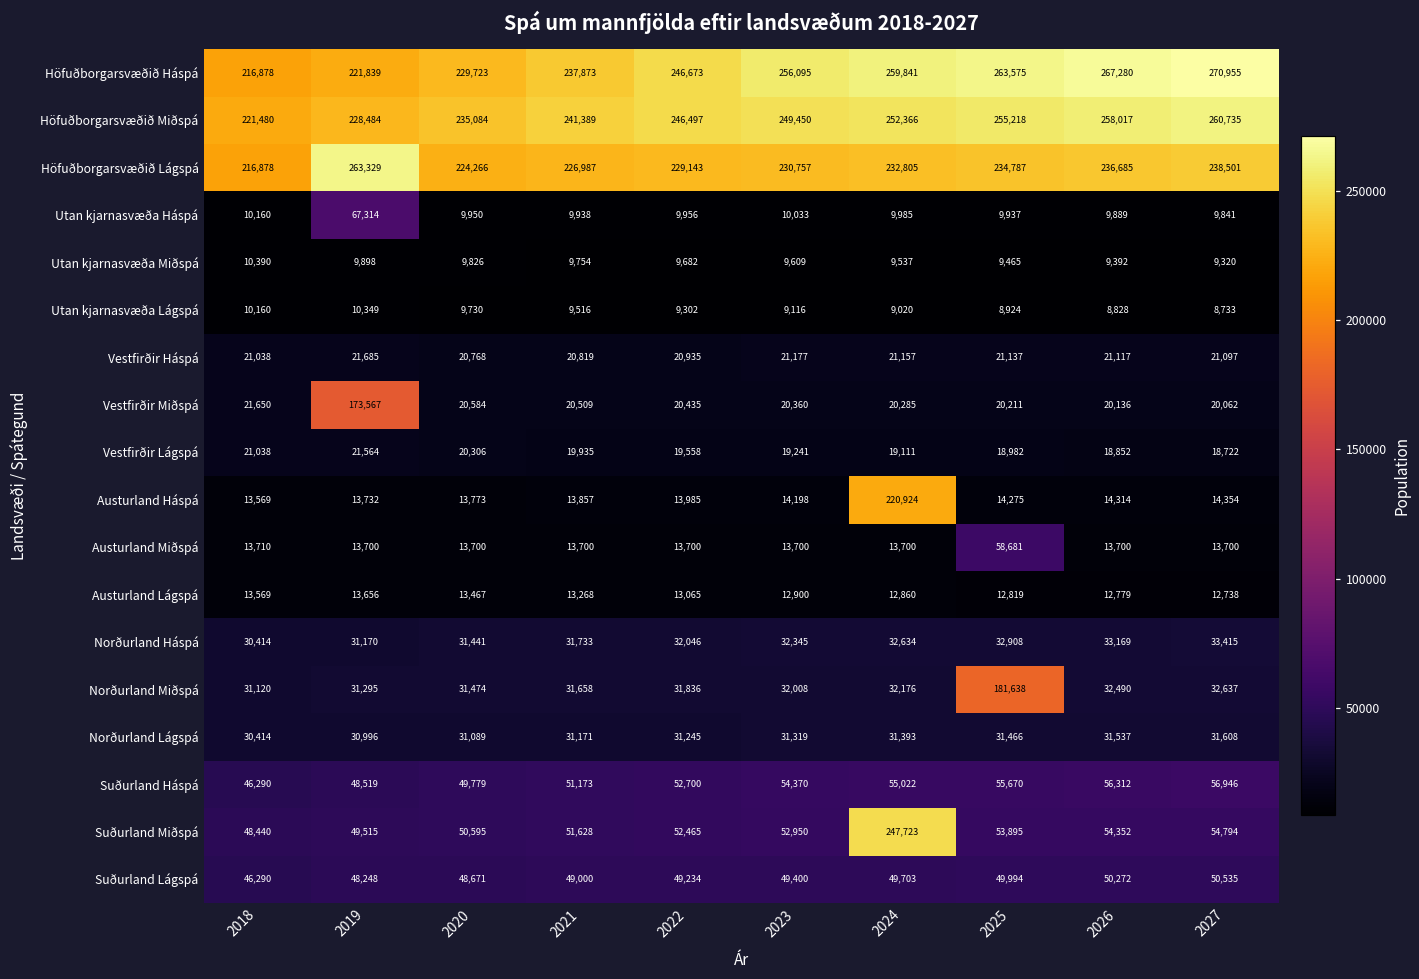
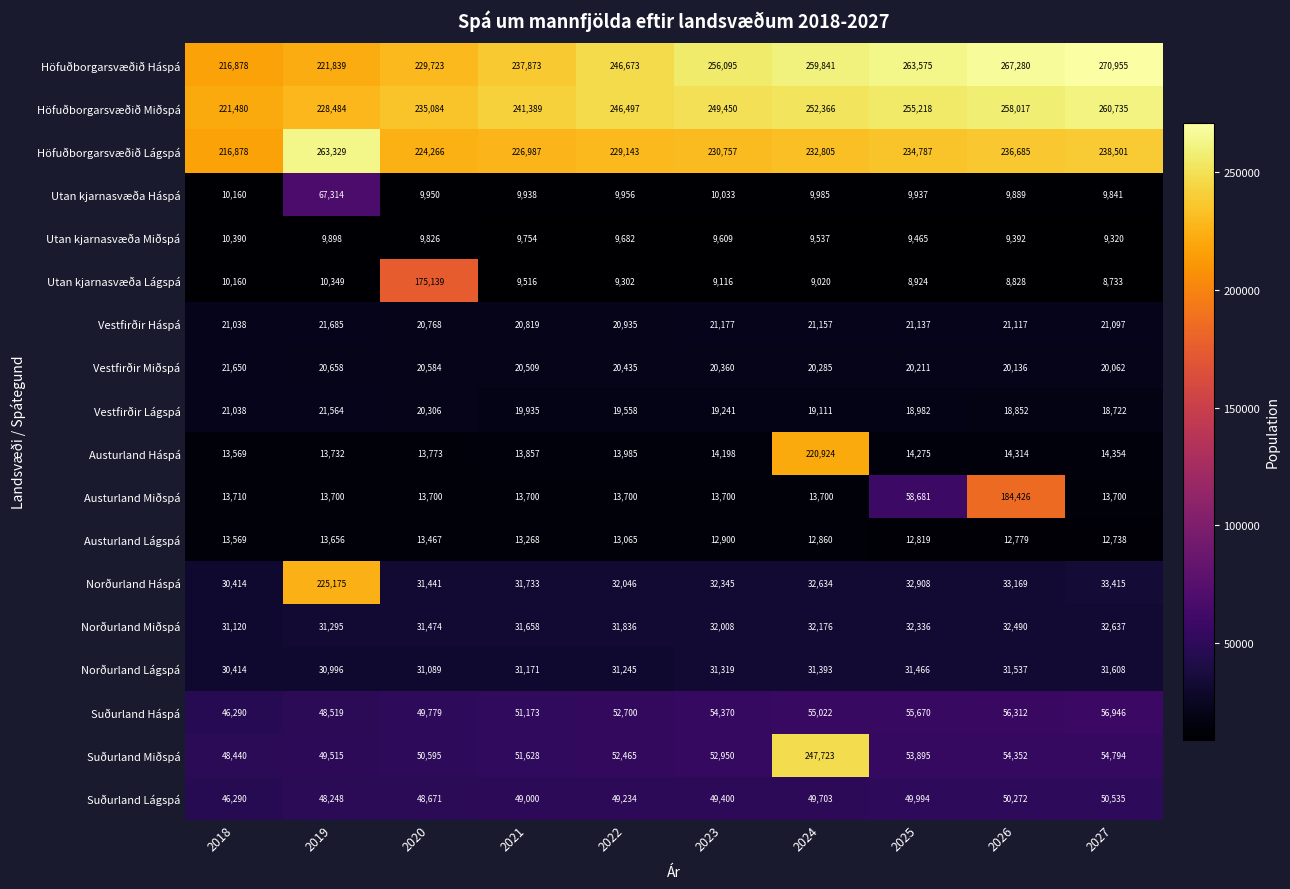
Utan kjarnasvæða Lágspá, 2020: 9,730 -> 175,139
Vestfirðir Miðspá, 2019: 173,567 -> 20,658
Austurland Miðspá, 2026: 13,700 -> 184,426
Norðurland Háspá, 2019: 31,170 -> 225,175
Norðurland Miðspá, 2025: 181,638 -> 32,336
